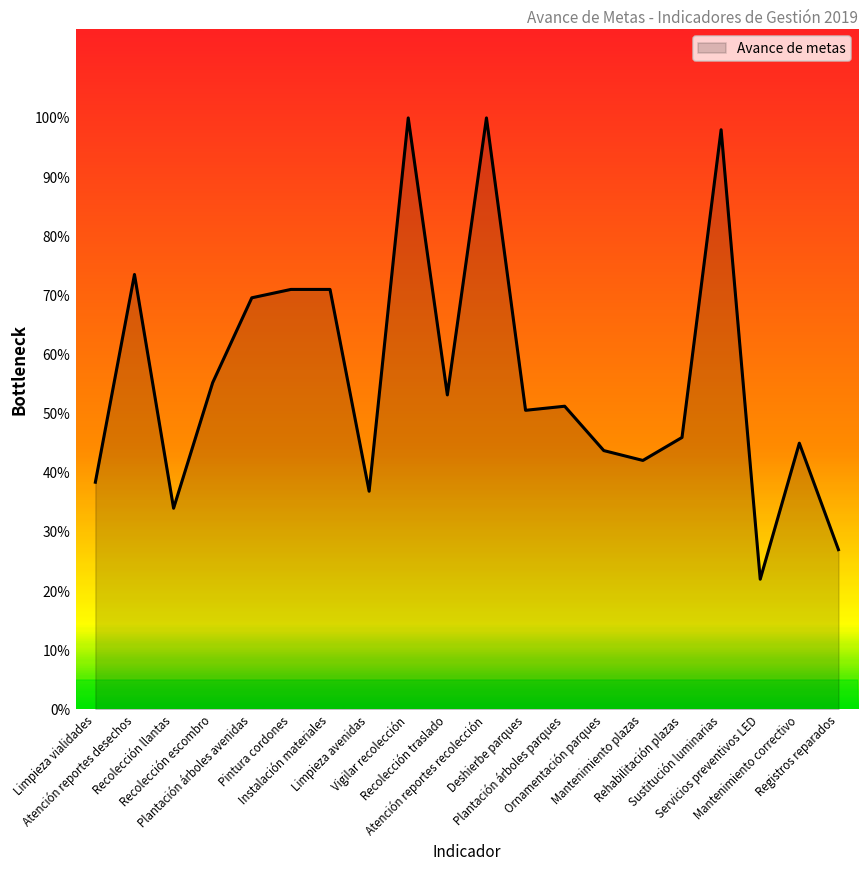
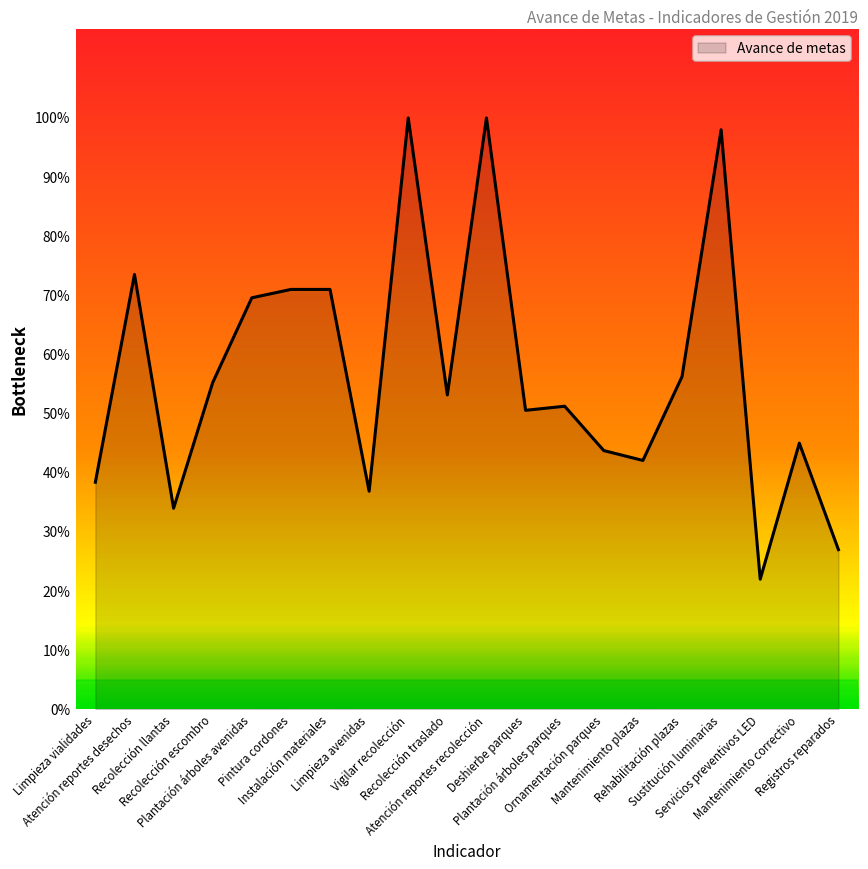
Rehabilitación plazas: 46% -> 56%
